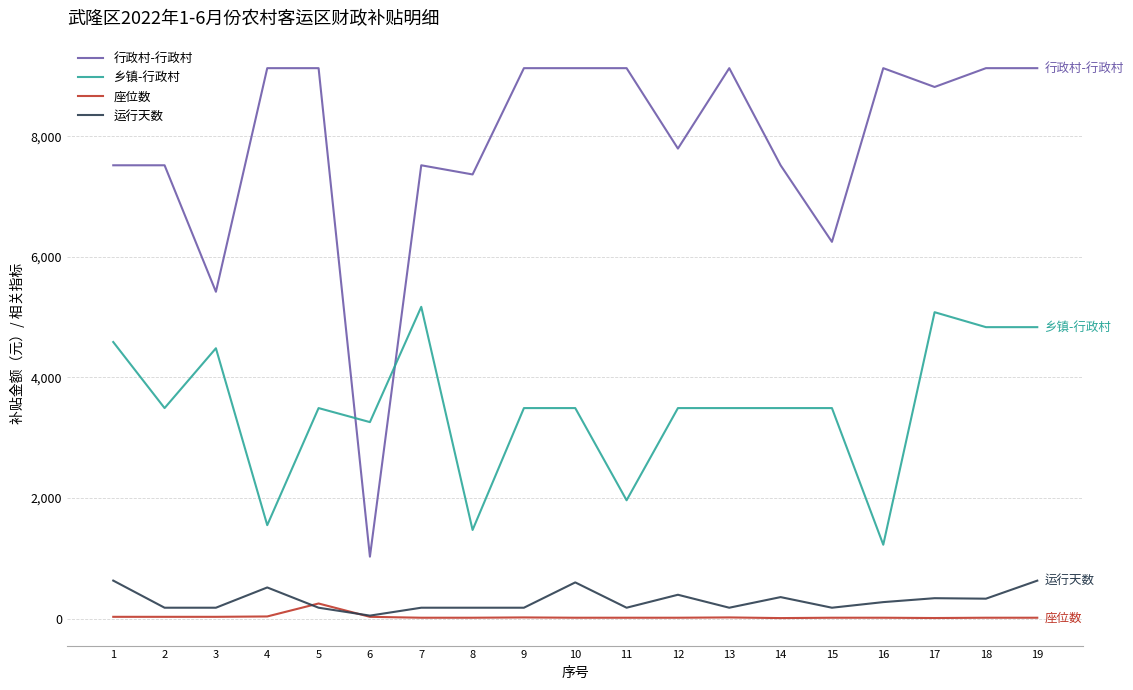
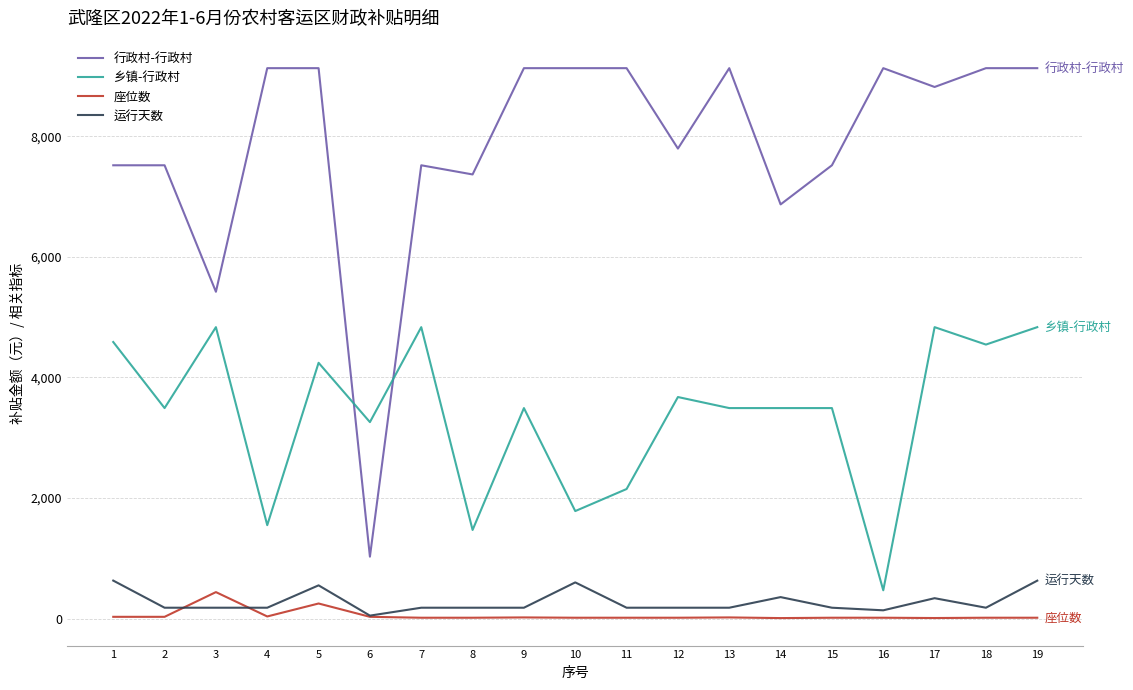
乡镇-行政村, 3: 4,500 -> 4,800
座位数, 3: 0 -> 400
运行天数, 4: 500 -> 200
乡镇-行政村, 5: 3,500 -> 4,200
运行天数, 5: 200 -> 600
乡镇-行政村, 7: 5,200 -> 4,800
乡镇-行政村, 10: 3,500 -> 1,800
乡镇-行政村, 11: 2,000 -> 2,100
乡镇-行政村, 12: 3,500 -> 3,700
运行天数, 12: 400 -> 200
行政村-行政村, 14: 7,500 -> 6,900
行政村-行政村, 15: 6,200 -> 7,500
乡镇-行政村, 16: 1,200 -> 500
运行天数, 16: 300 -> 100
乡镇-行政村, 17: 5,100 -> 4,800
乡镇-行政村, 18: 4,800 -> 4,500
运行天数, 18: 300 -> 200
